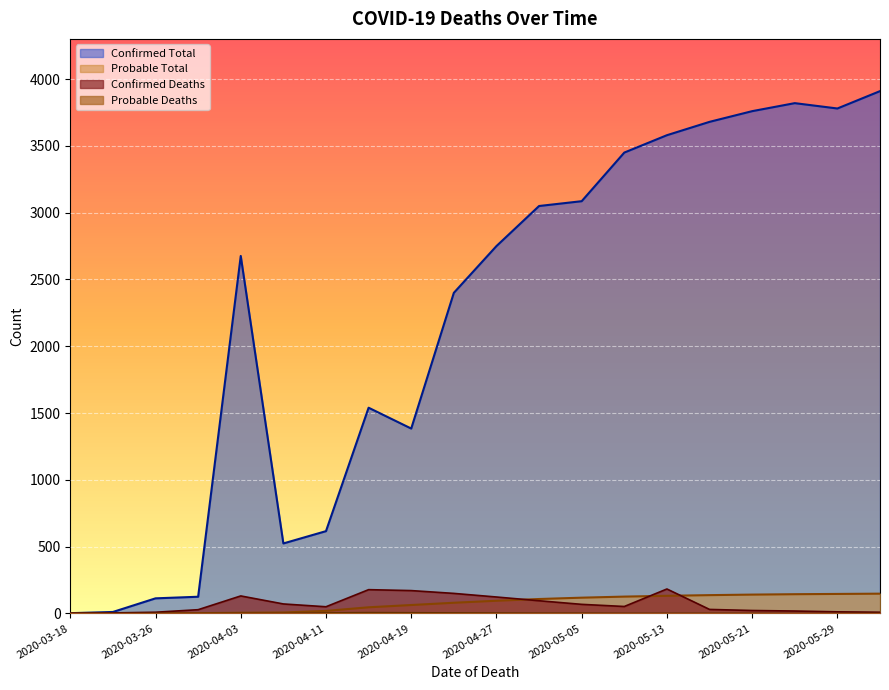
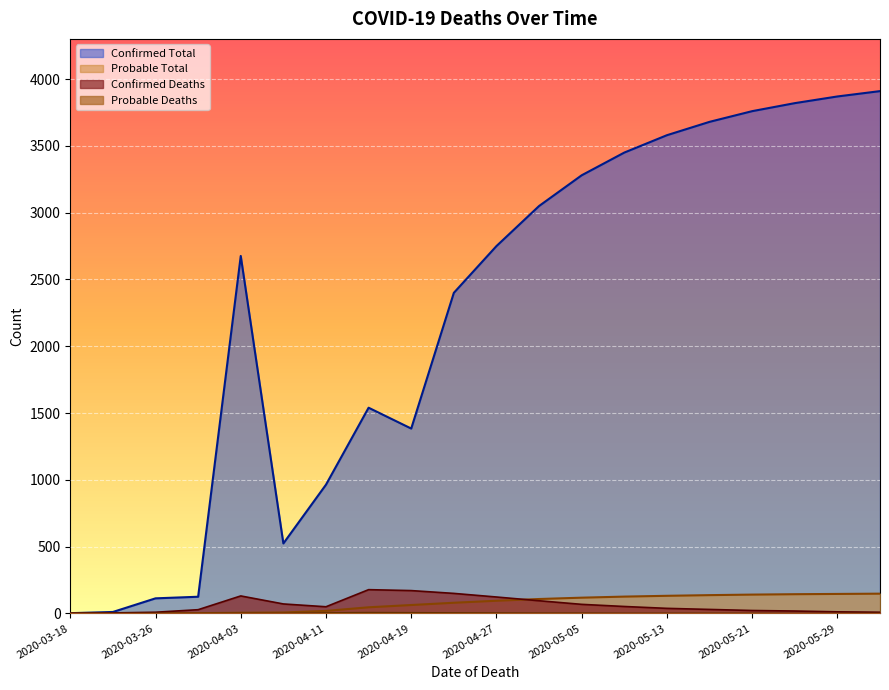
Confirmed Total, 2020-04-11: 620 -> 960
Confirmed Total, 2020-05-05: 3090 -> 3280
Confirmed Deaths, 2020-05-13: 180 -> 40
Confirmed Total, 2020-05-29: 3780 -> 3870
